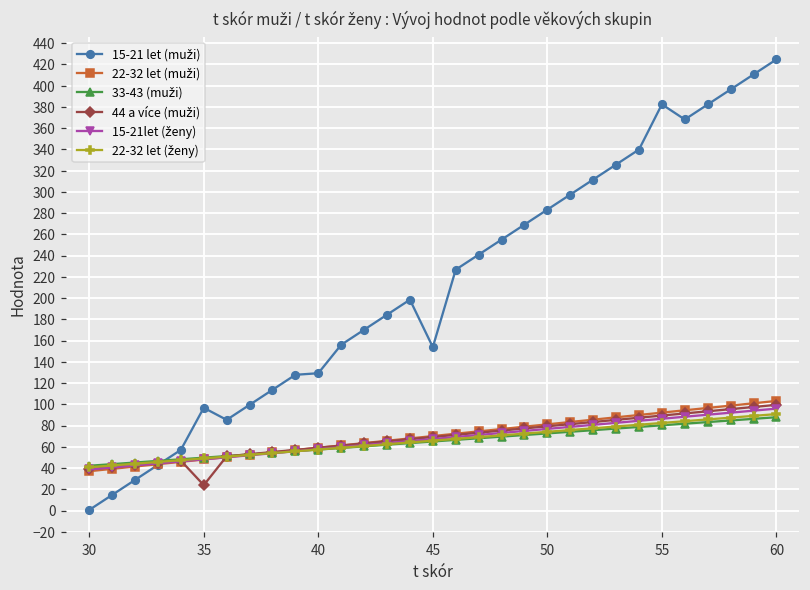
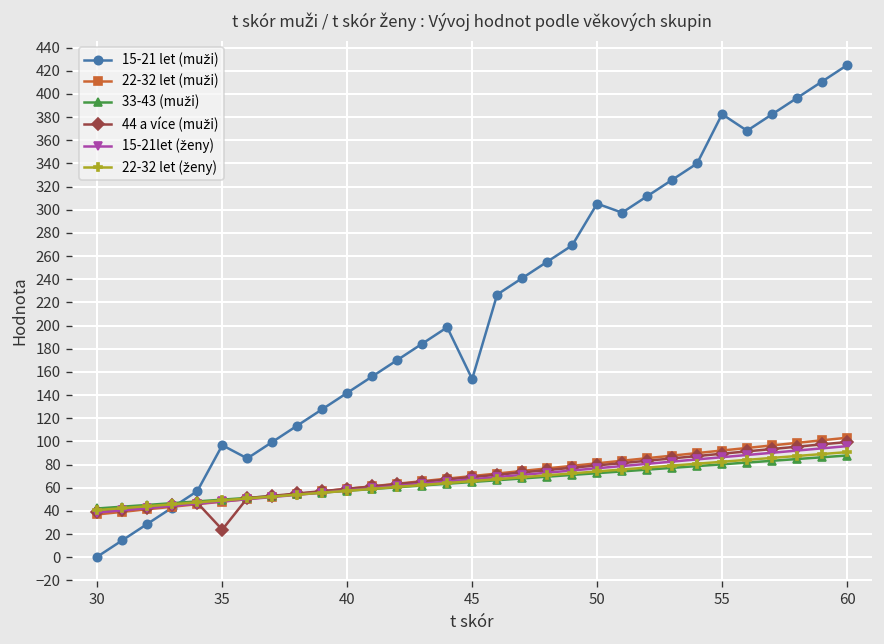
15-21 let (muži), 40: 130 -> 140
15-21 let (muži), 50: 280 -> 310
